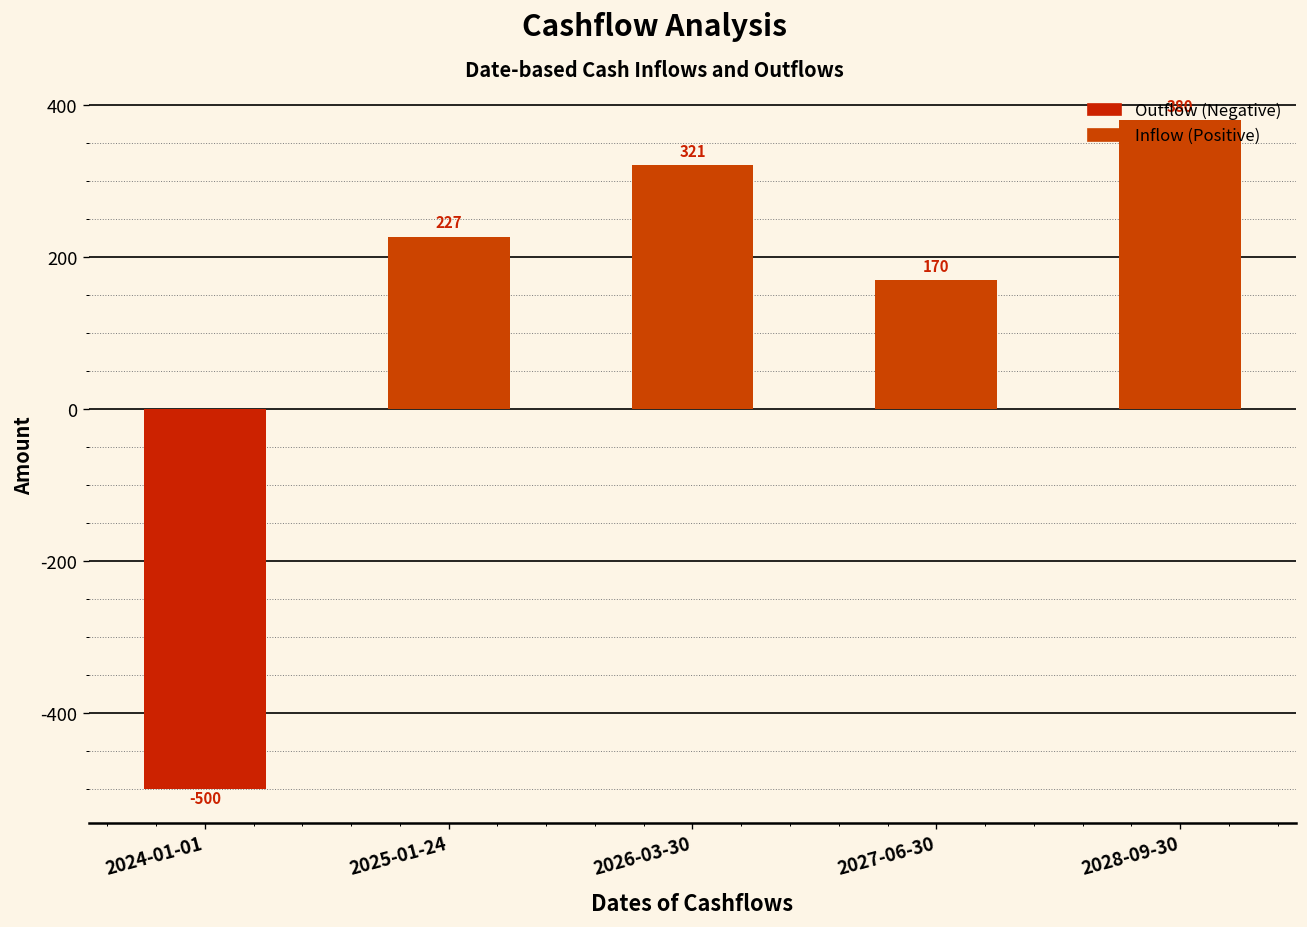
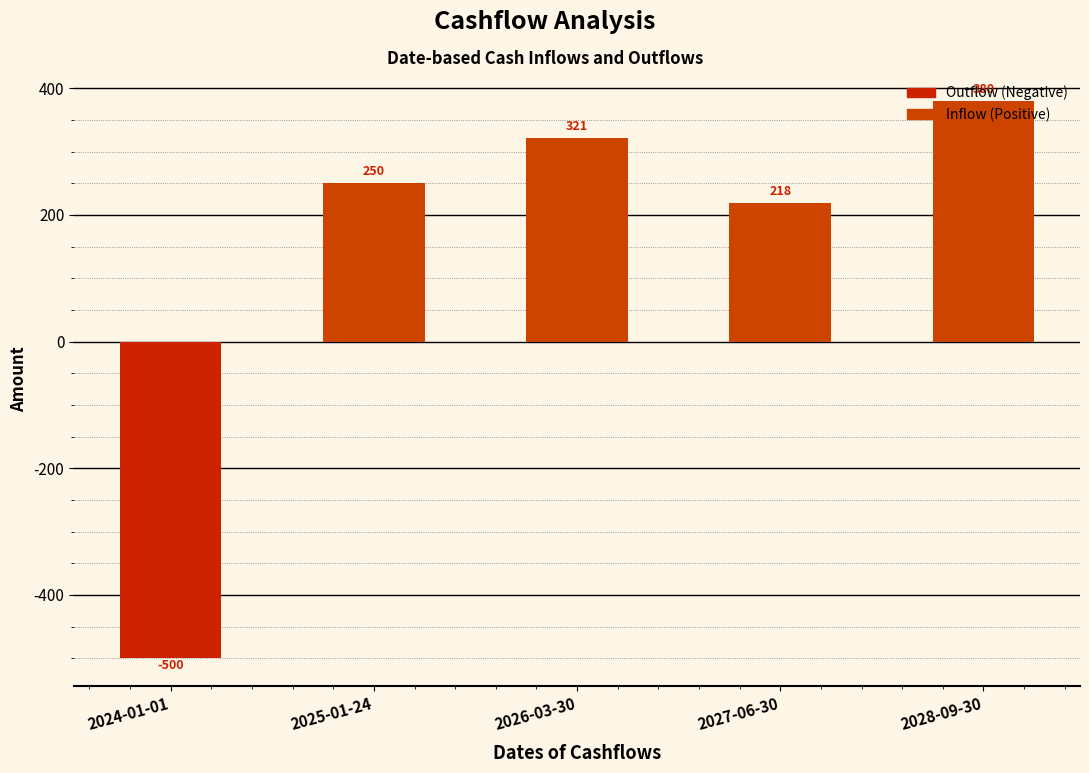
2025-01-24: 227 -> 250
2027-06-30: 170 -> 218
